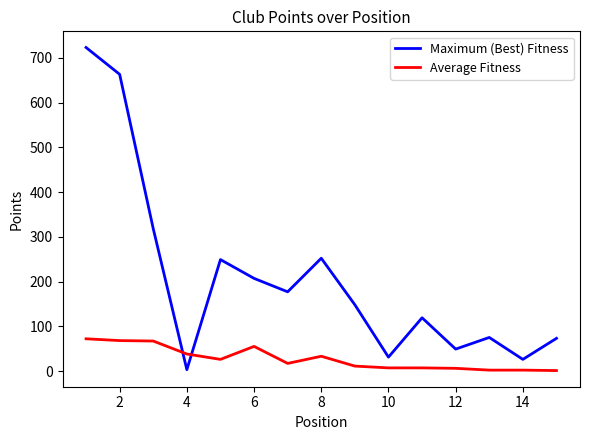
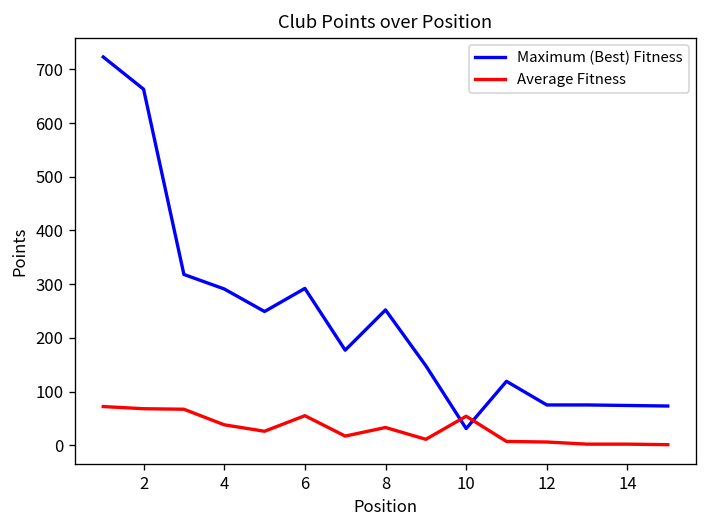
Maximum (Best) Fitness, 4: 0 -> 290
Maximum (Best) Fitness, 6: 210 -> 290
Average Fitness, 10: 10 -> 50
Maximum (Best) Fitness, 12: 50 -> 80
Maximum (Best) Fitness, 14: 30 -> 70
